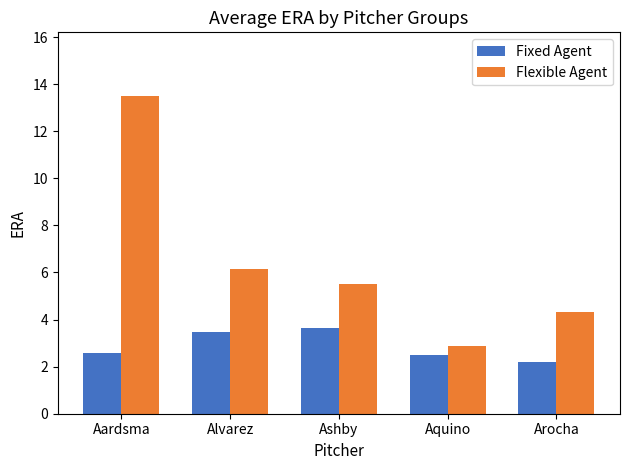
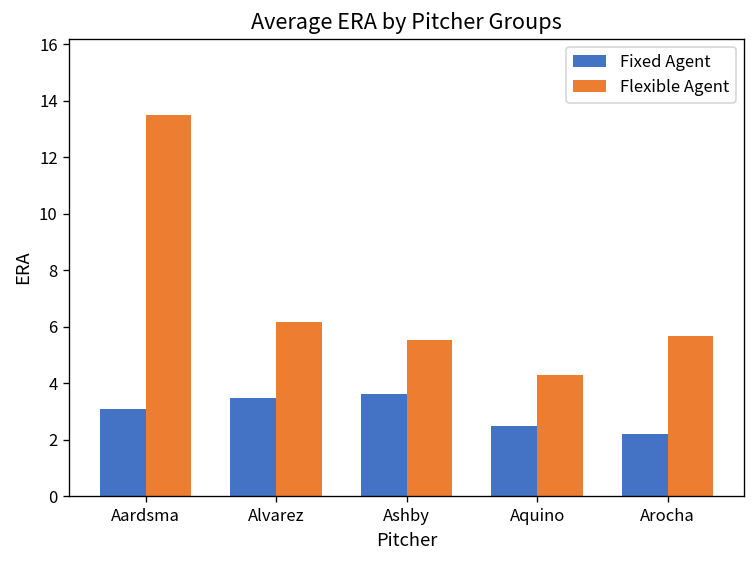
Fixed Agent, Aardsma: 2.6 -> 3.1
Flexible Agent, Aquino: 2.9 -> 4.3
Flexible Agent, Arocha: 4.3 -> 5.7
